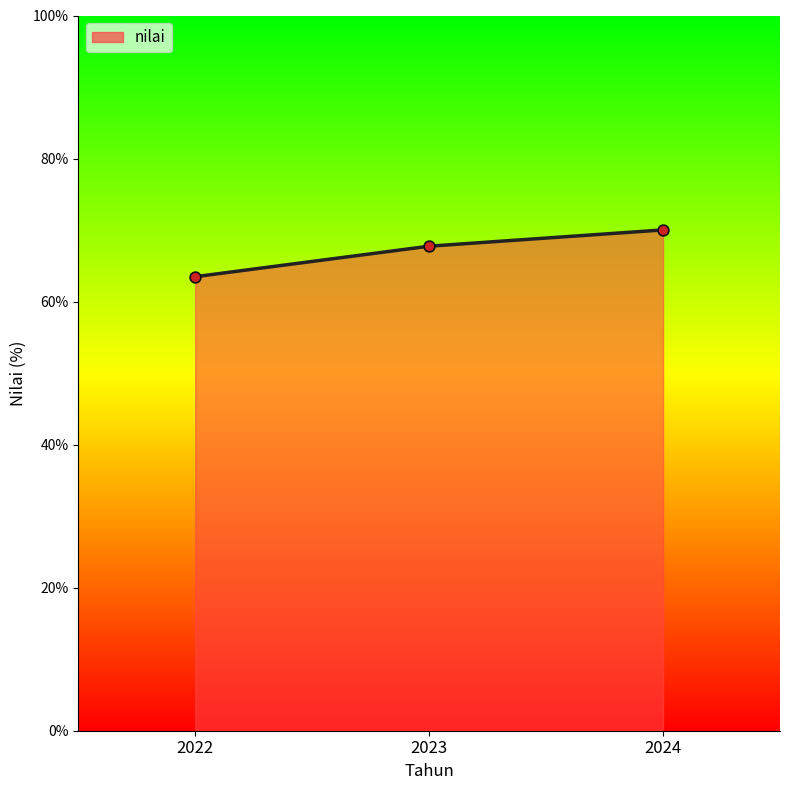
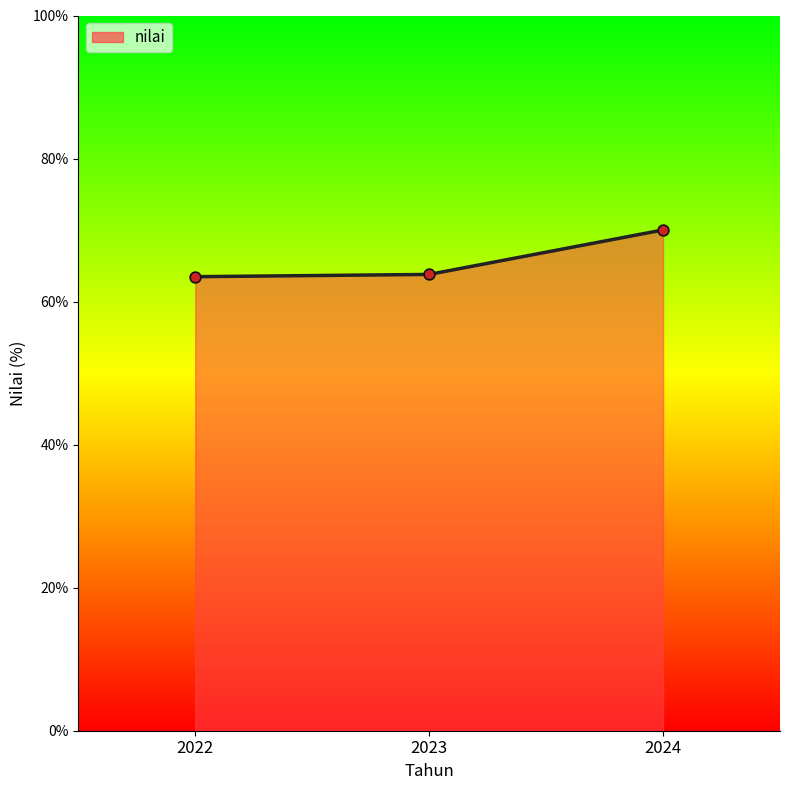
2023: 68% -> 64%
